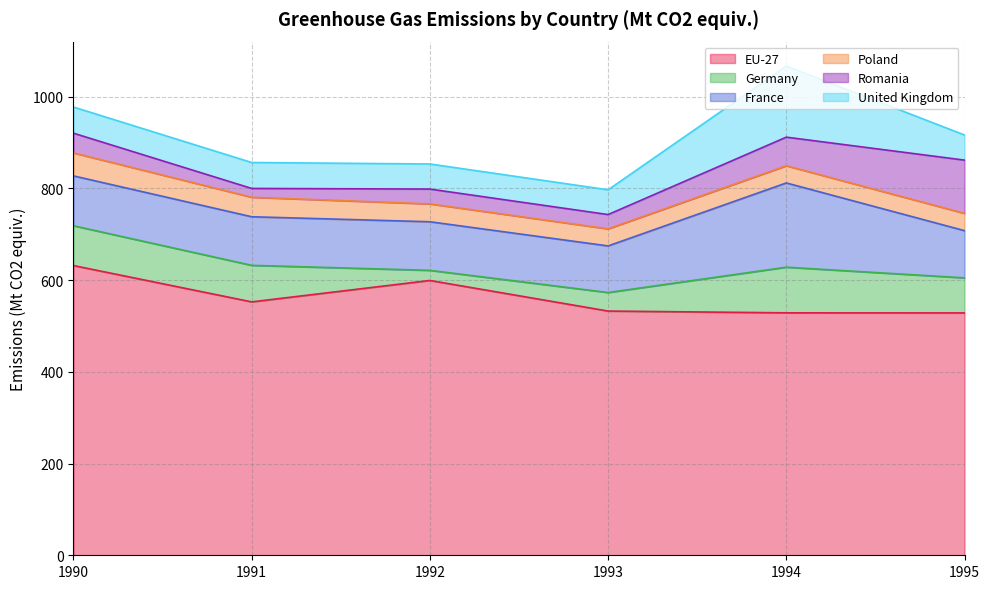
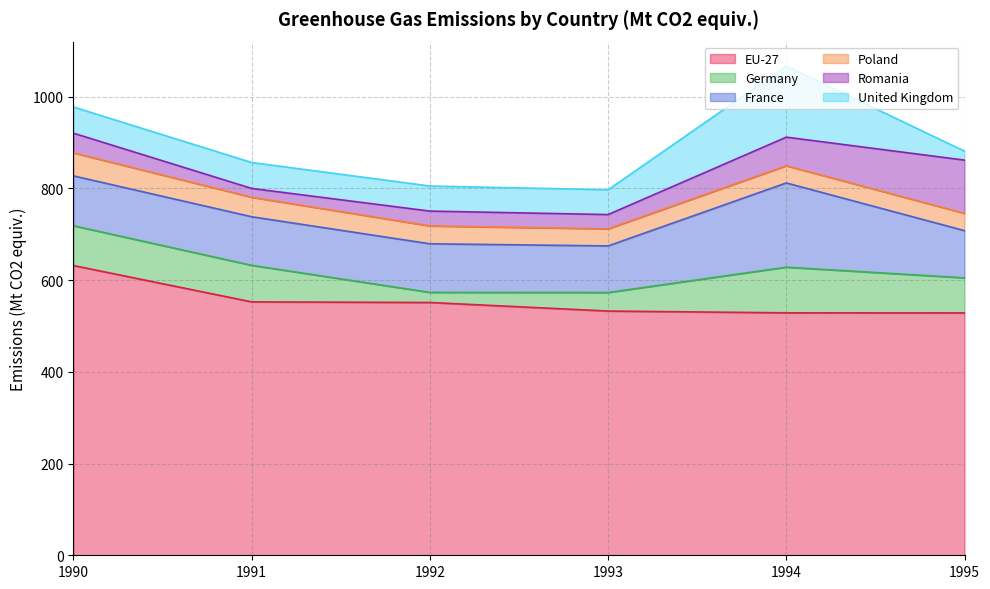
EU-27, 1992: 600 -> 550
United Kingdom, 1995: 50 -> 20
